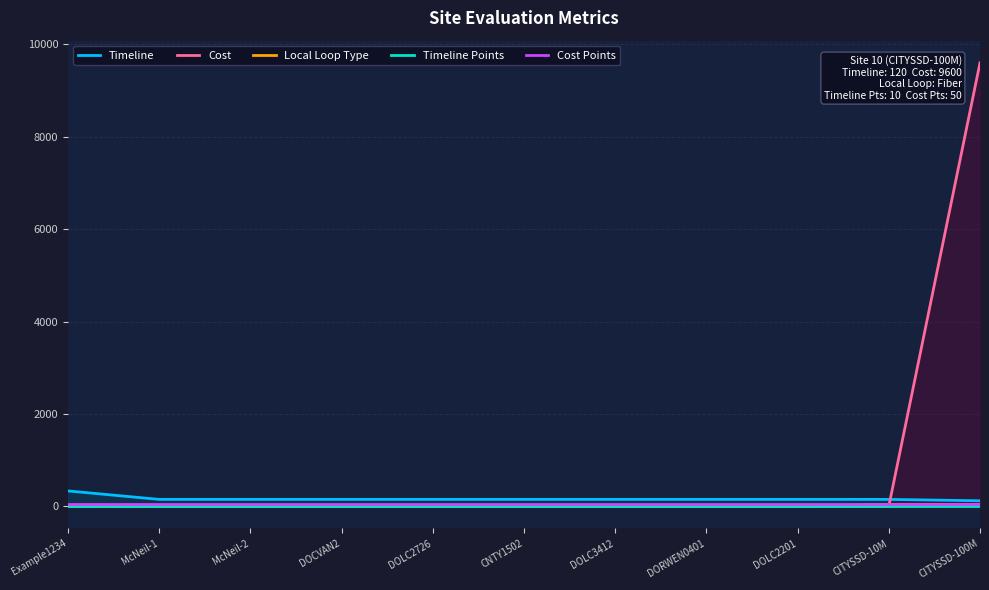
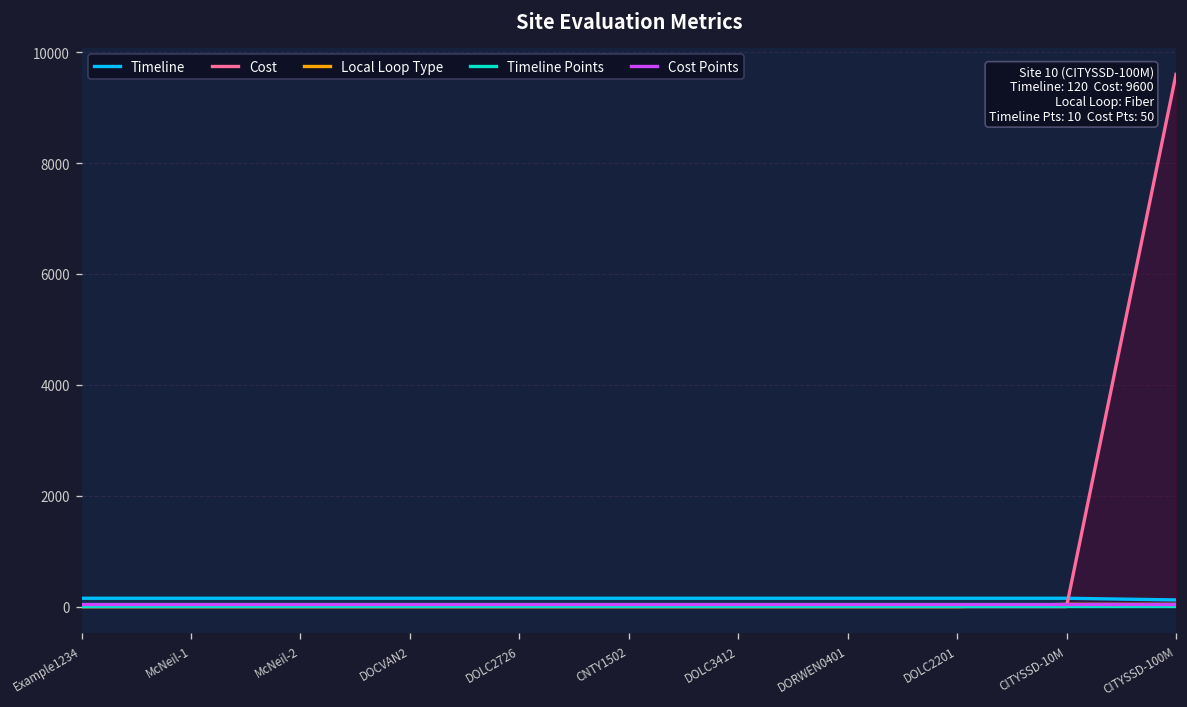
Timeline, Example1234: 300 -> 200
